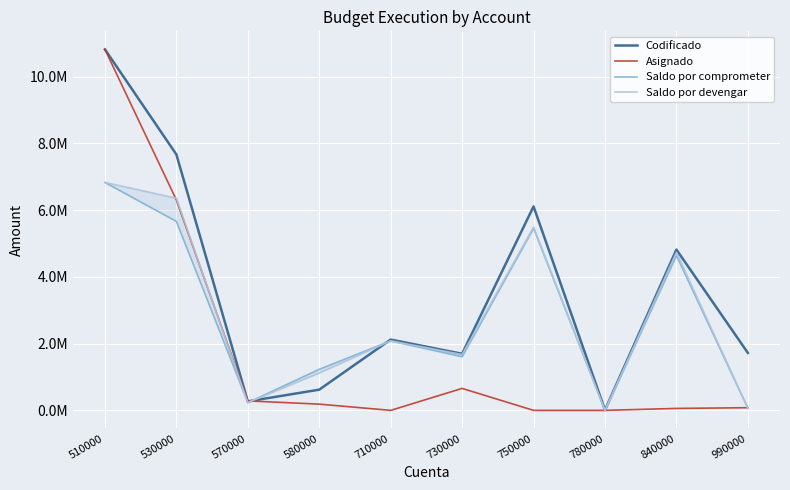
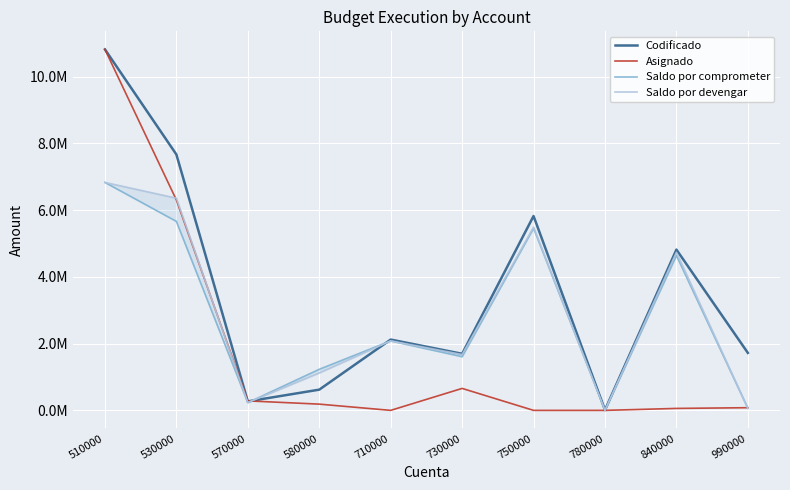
Codificado, 750000: 6100000 -> 5800000
